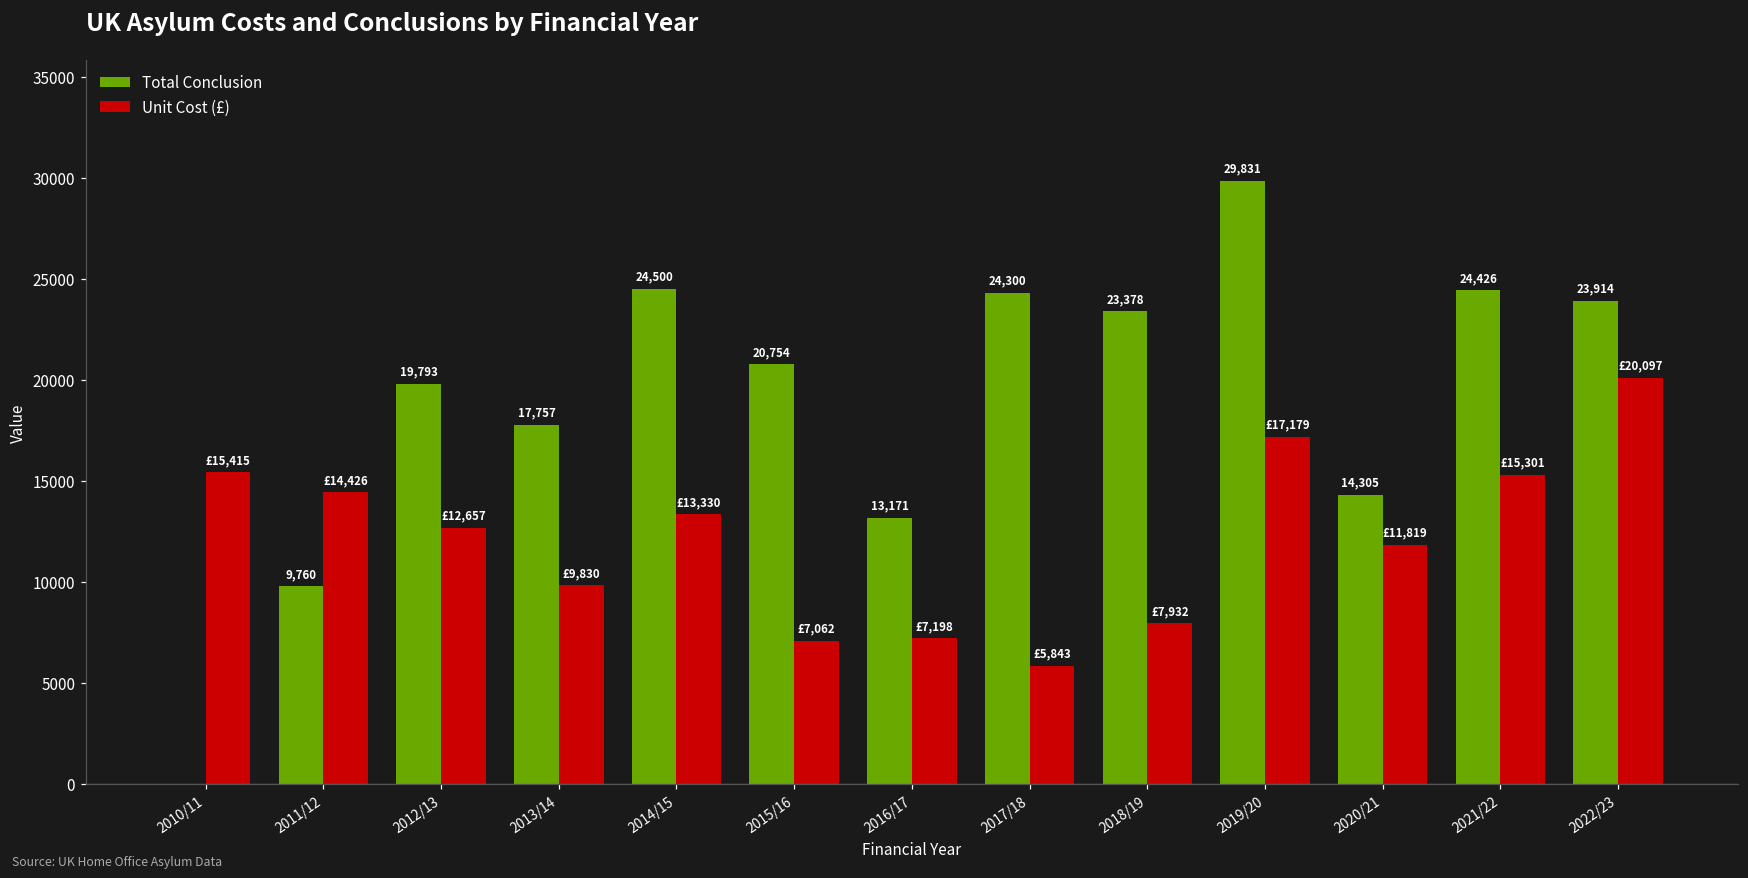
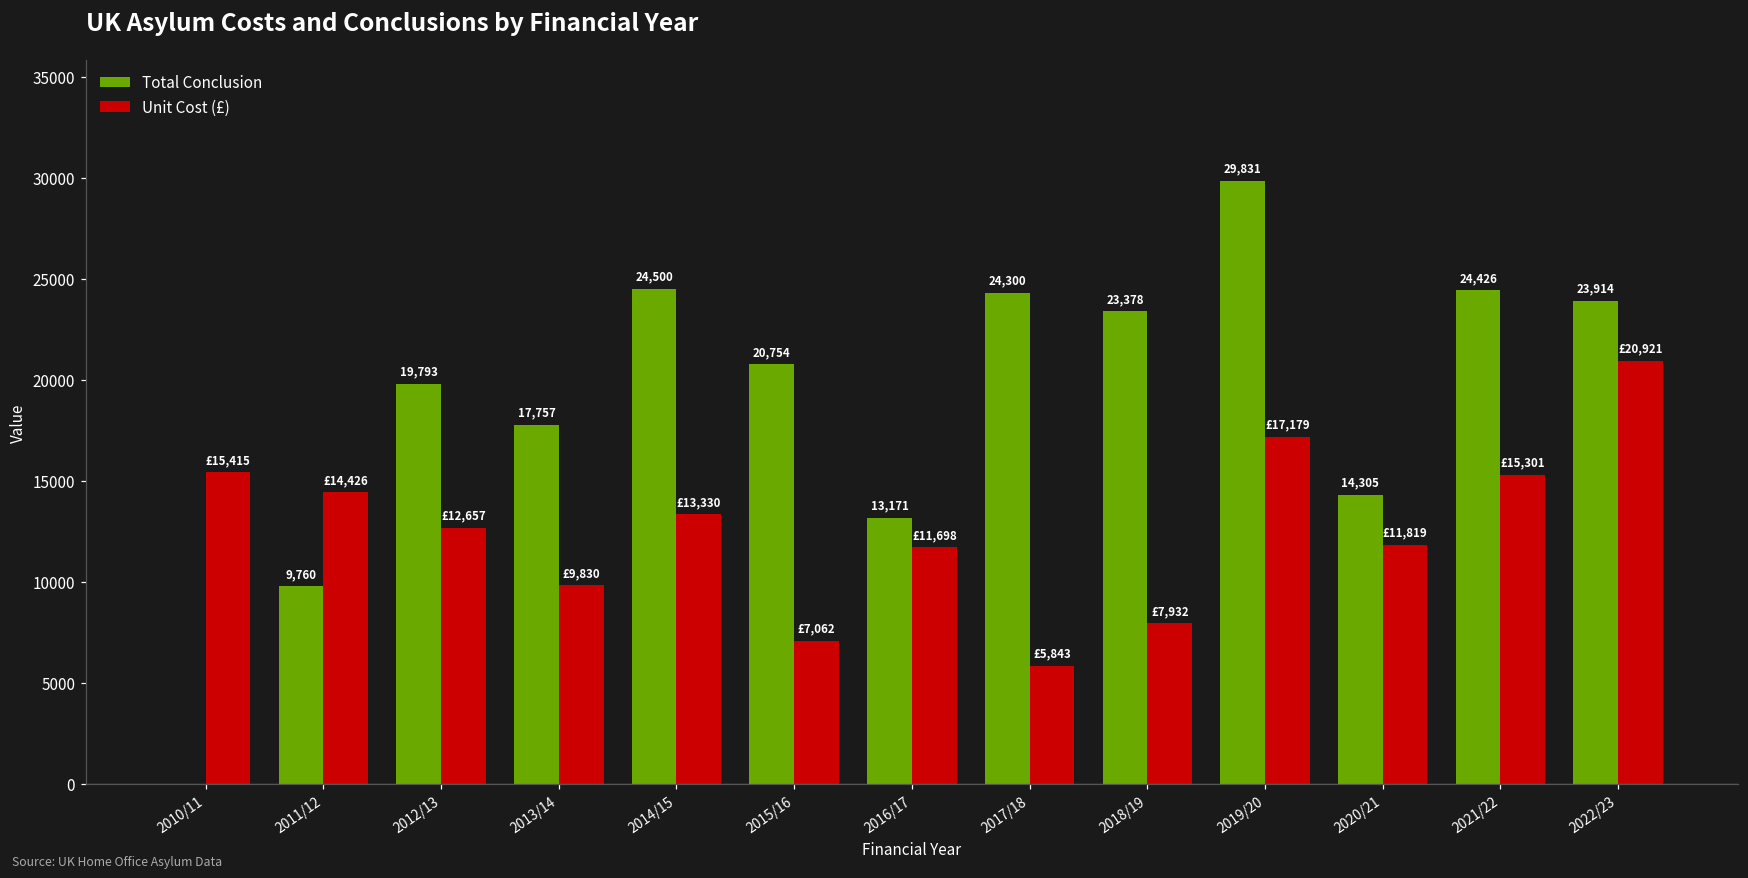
Unit Cost (£), 2016/17: £7,198 -> £11,698
Unit Cost (£), 2022/23: £20,097 -> £20,921
